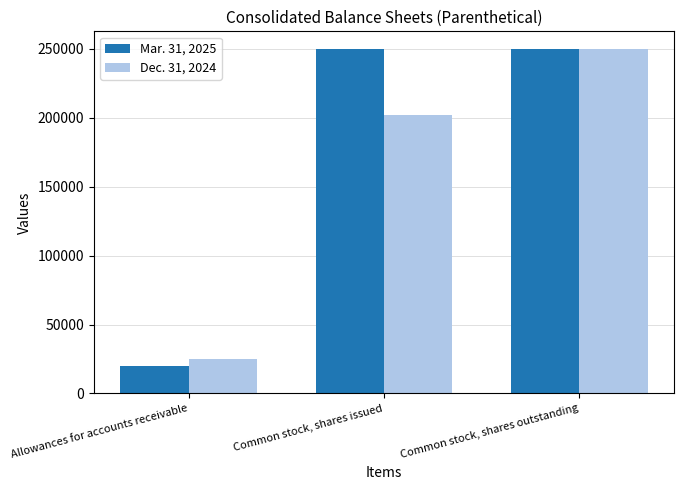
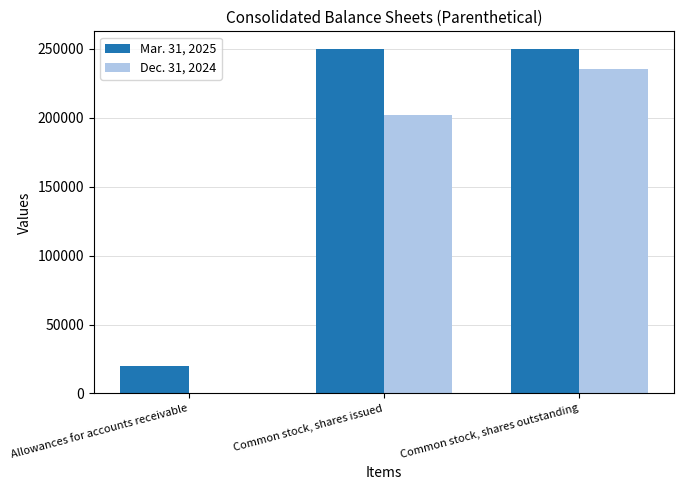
Dec. 31, 2024, Allowances for accounts receivable: 25000 -> 0
Dec. 31, 2024, Common stock, shares outstanding: 250000 -> 236000
